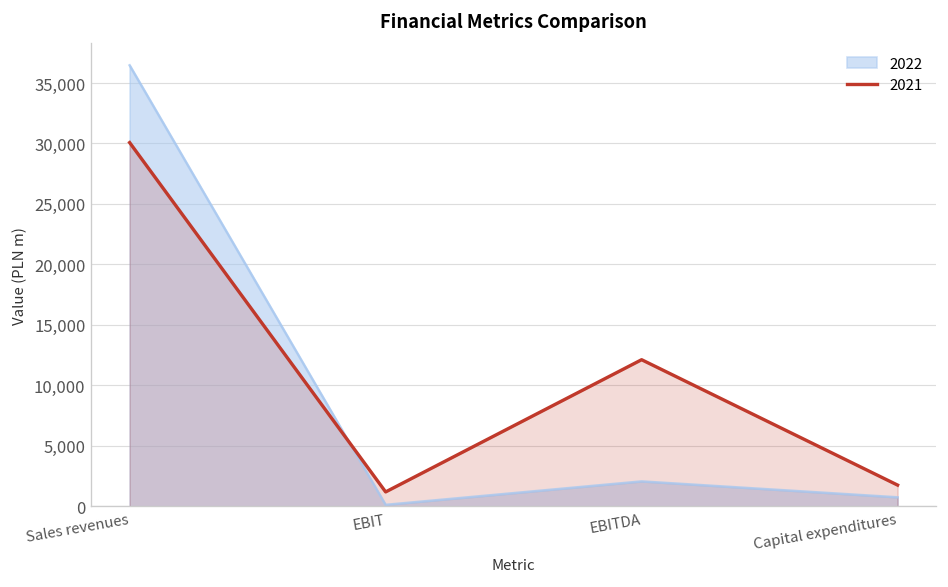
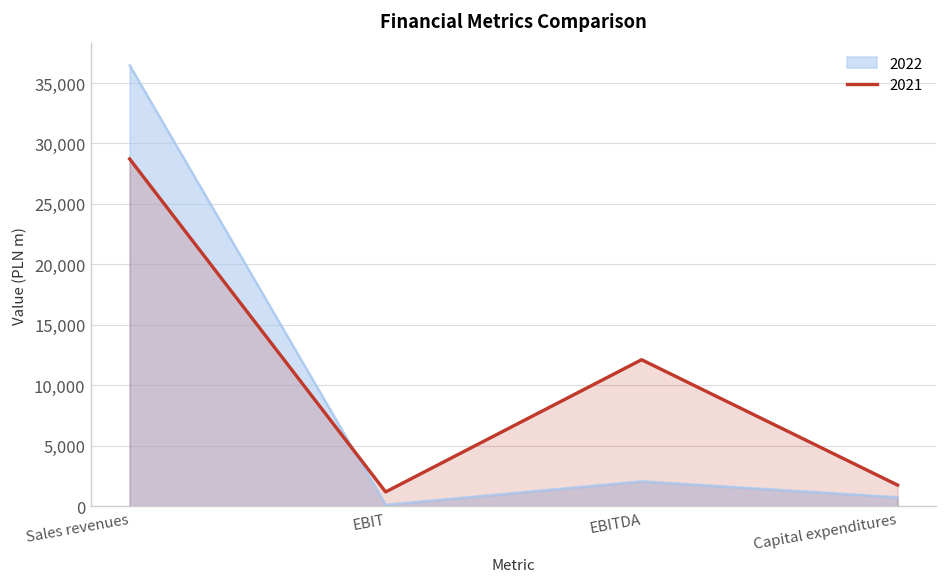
2021, Sales revenues: 30,100 -> 28,700
